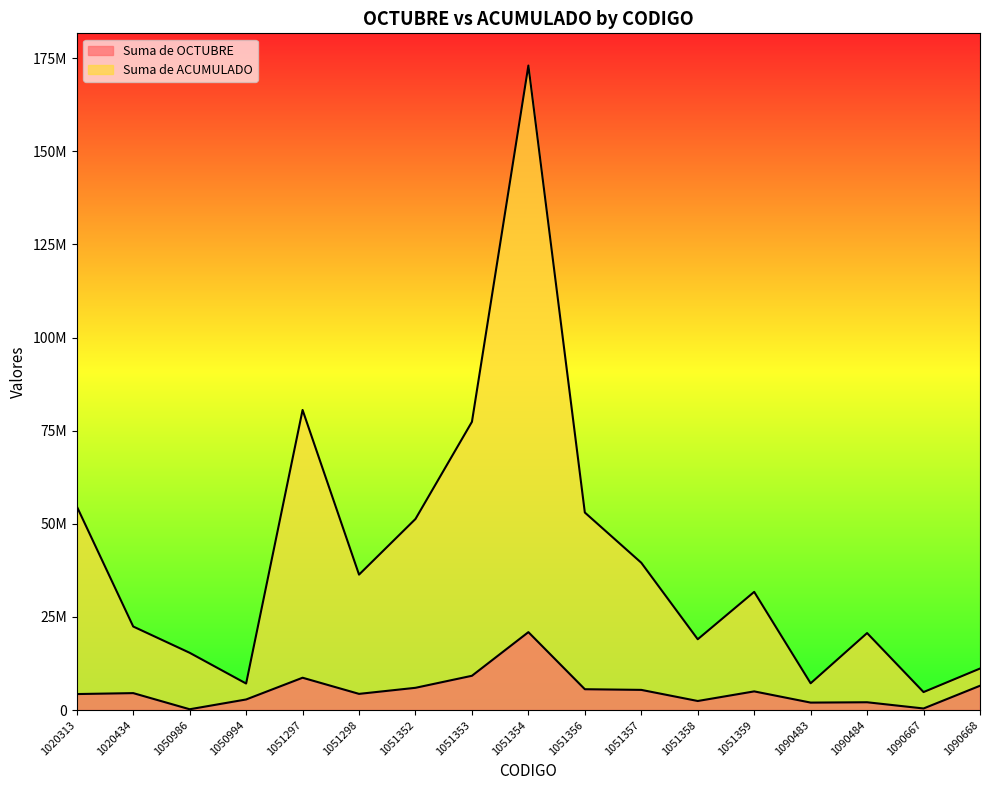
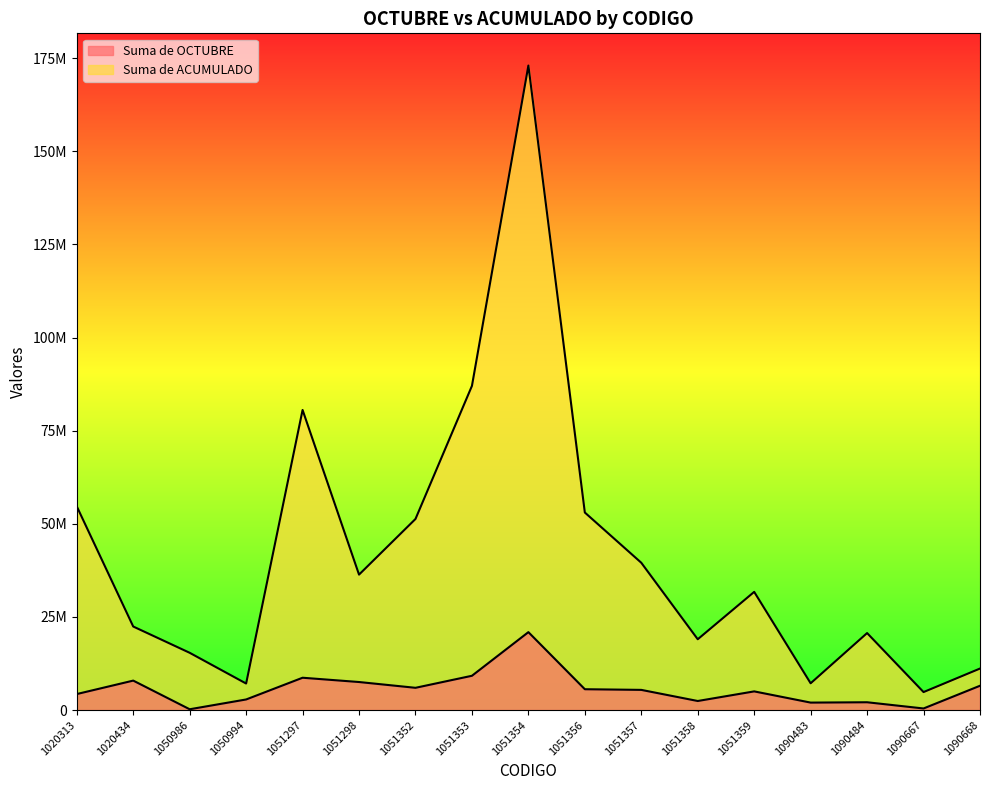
Suma de OCTUBRE, 1020434: 5000000 -> 8000000
Suma de OCTUBRE, 1051298: 4000000 -> 8000000
Suma de ACUMULADO, 1051353: 77000000 -> 87000000
